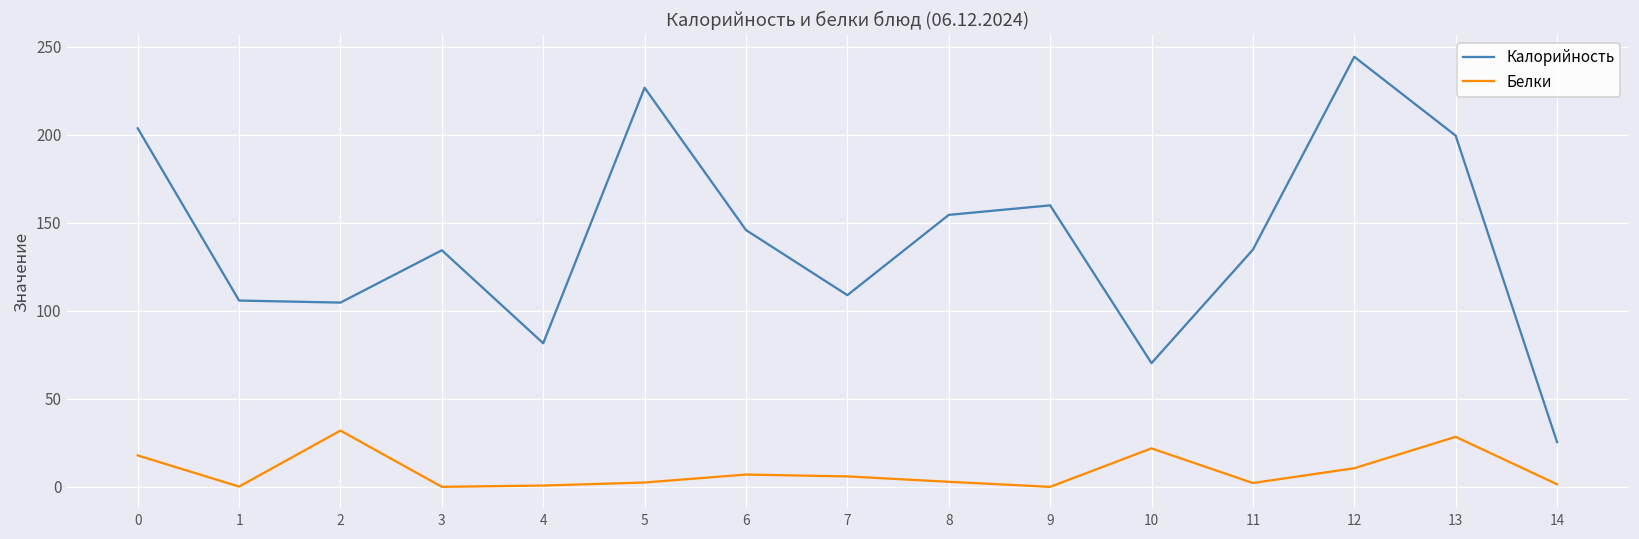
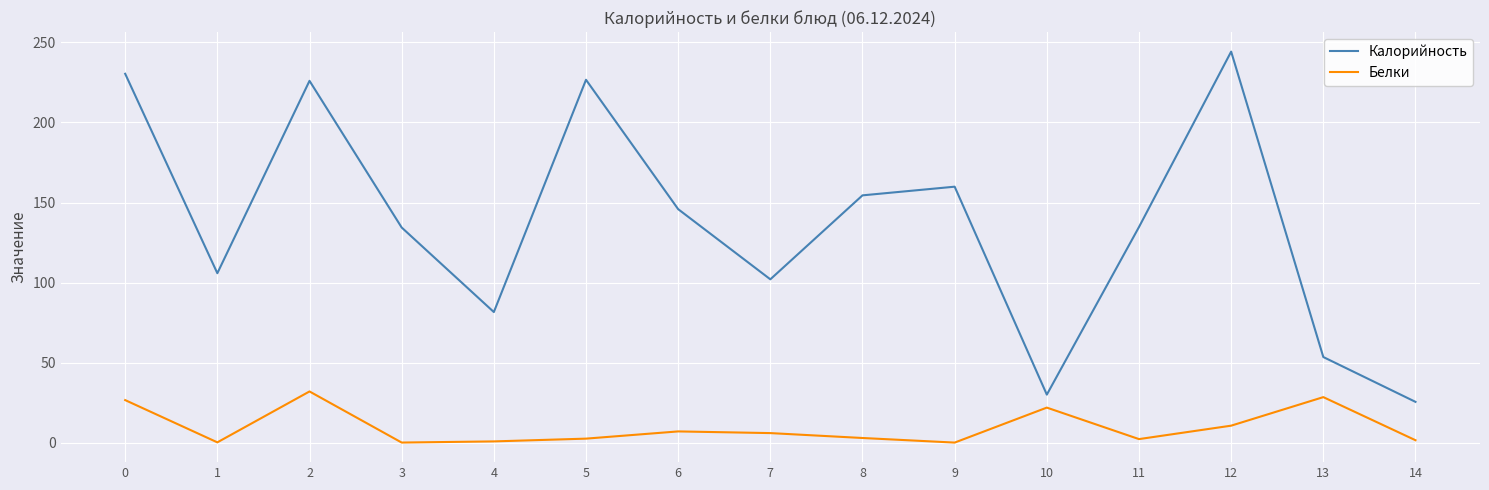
Калорийность, 0: 204 -> 230
Белки, 0: 18 -> 27
Калорийность, 2: 105 -> 226
Калорийность, 7: 109 -> 102
Калорийность, 10: 70 -> 30
Калорийность, 13: 200 -> 54
